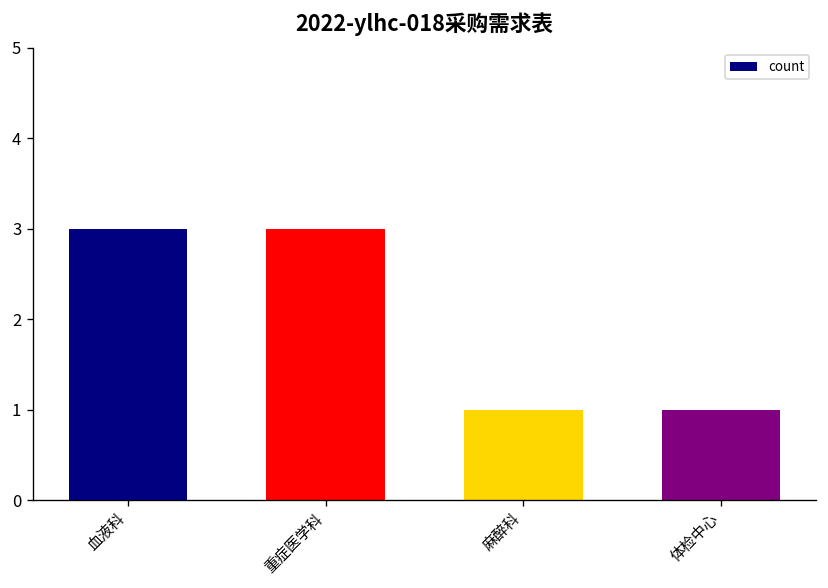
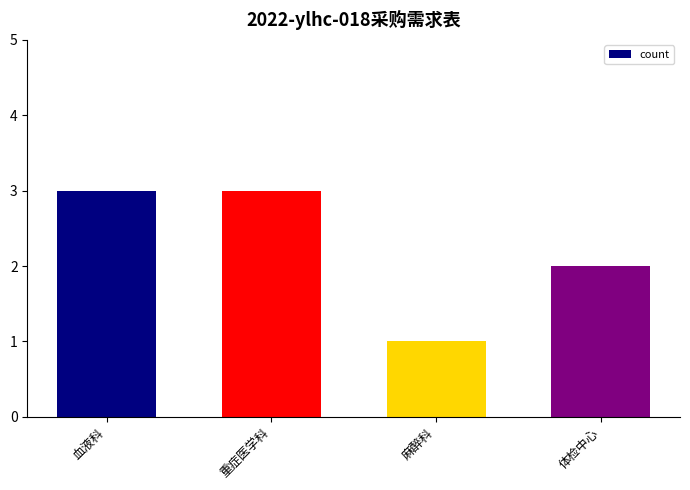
体检中心: 1 -> 2
